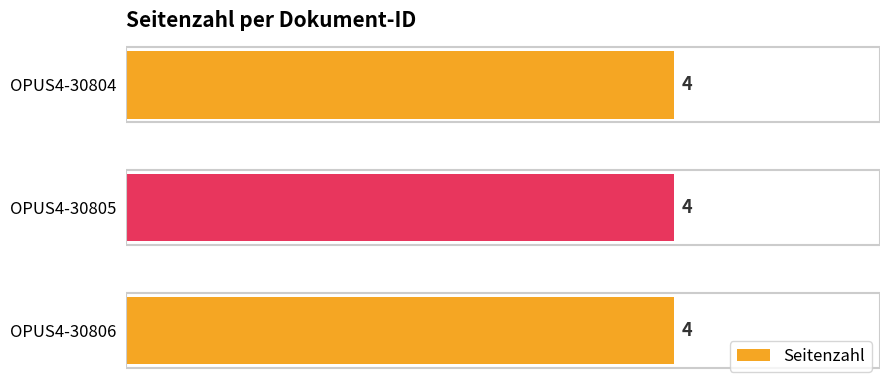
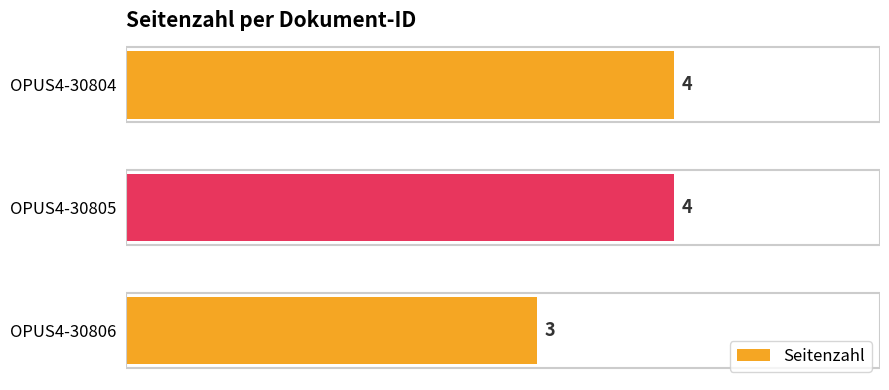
OPUS4-30806: 4 -> 3
